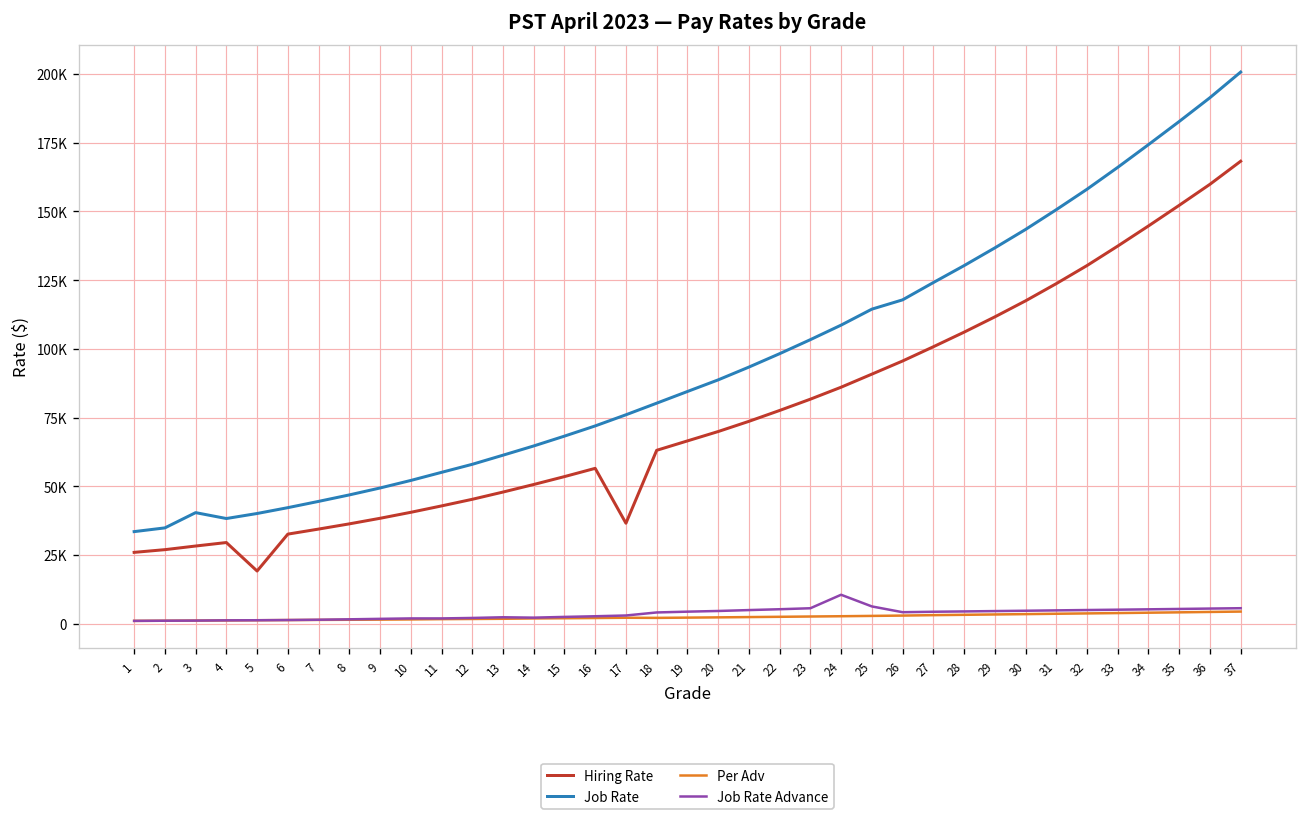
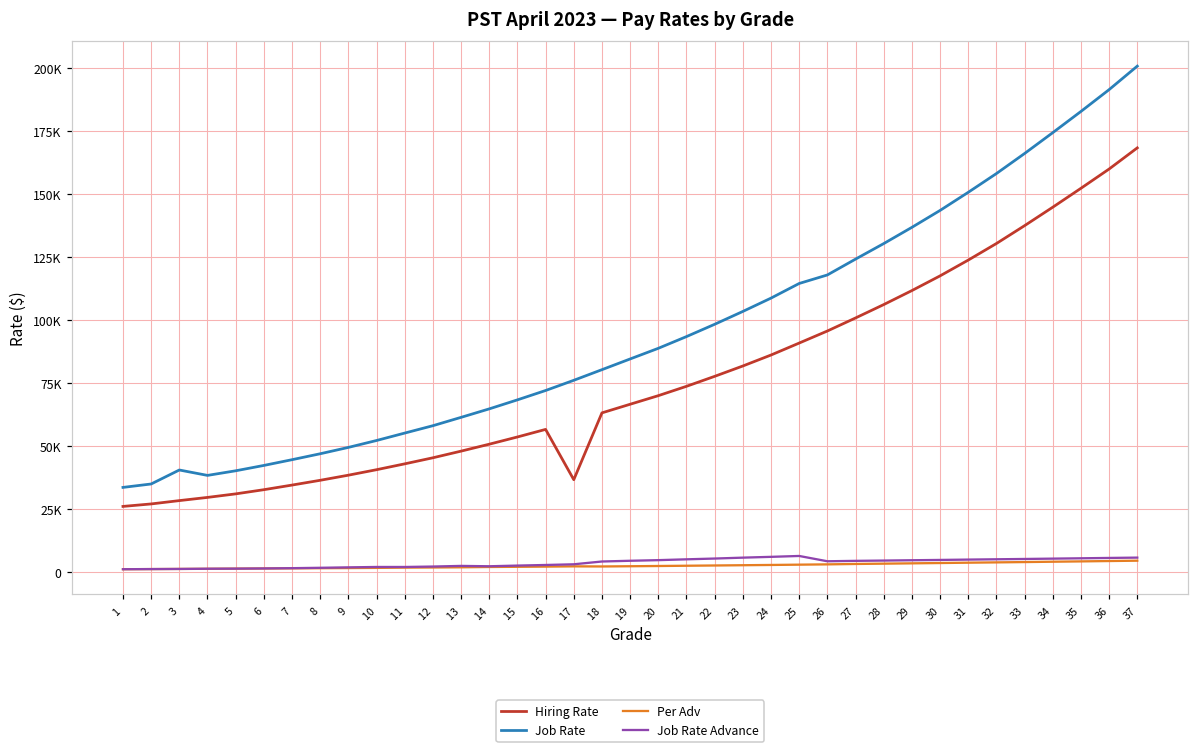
Hiring Rate, 5: 19000 -> 31000
Job Rate Advance, 24: 11000 -> 6000
